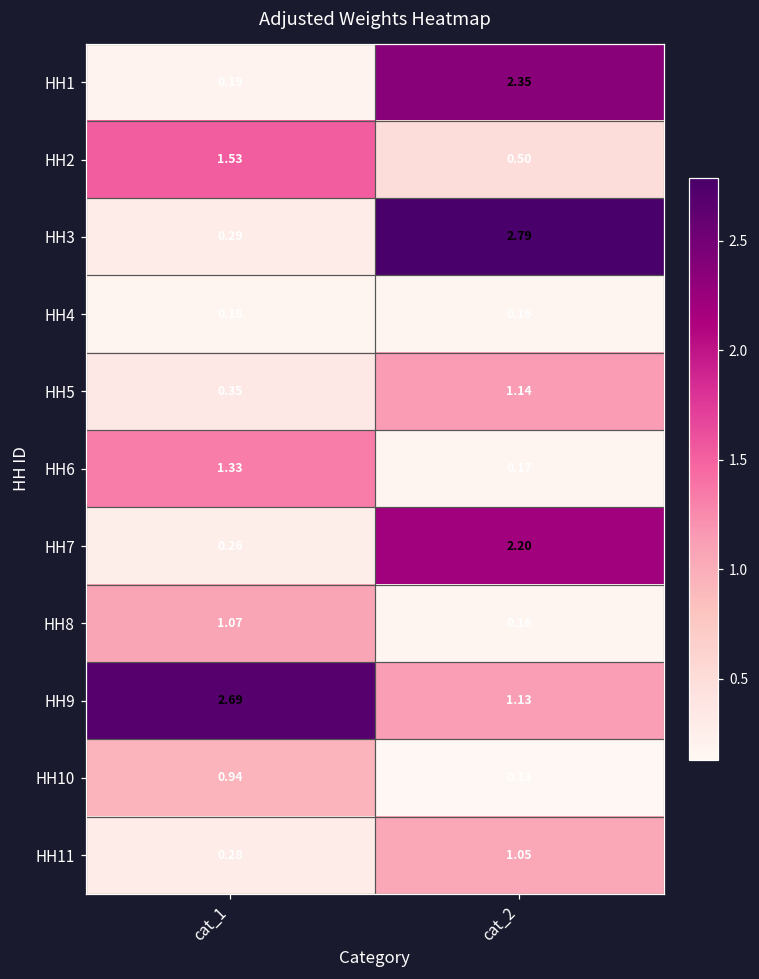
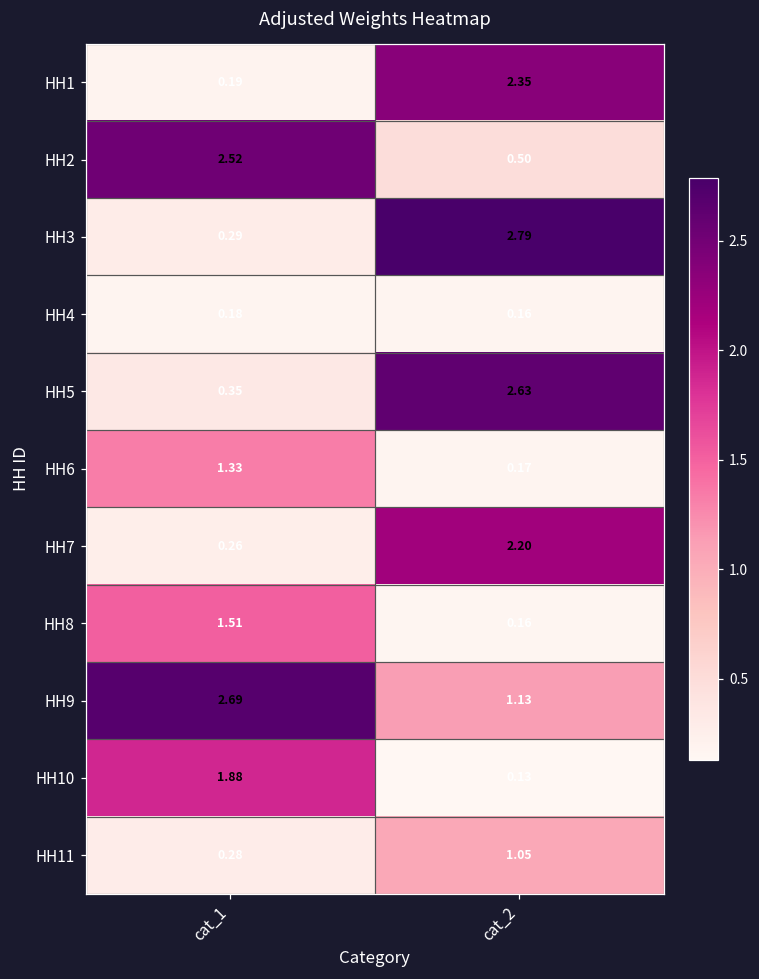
HH2, cat_1: 1.53 -> 2.52
HH5, cat_2: 1.14 -> 2.63
HH8, cat_1: 1.07 -> 1.51
HH10, cat_1: 0.94 -> 1.88
